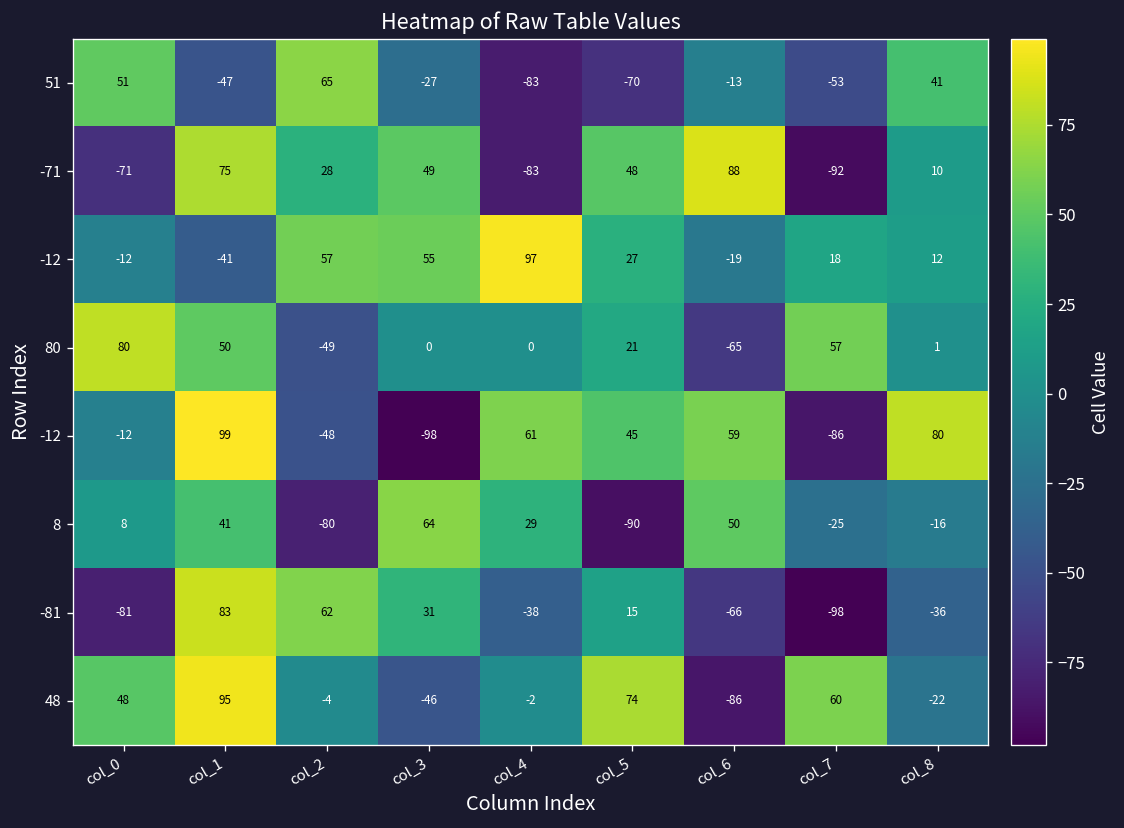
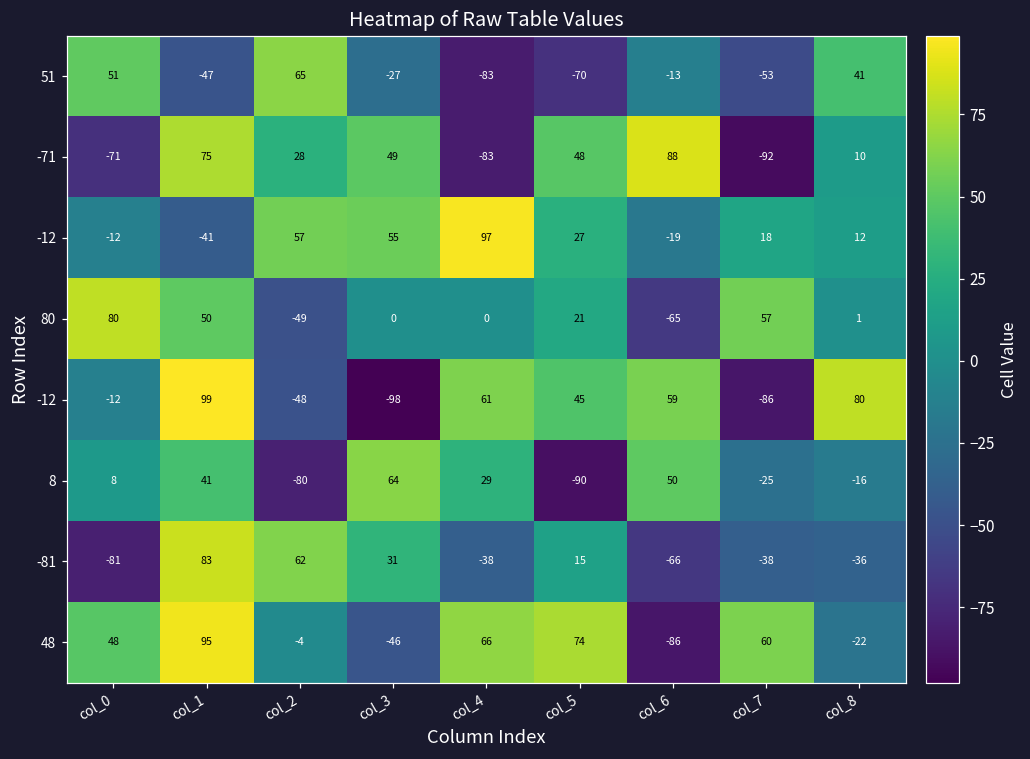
-81, col_7: -98 -> -38
48, col_4: -2 -> 66
